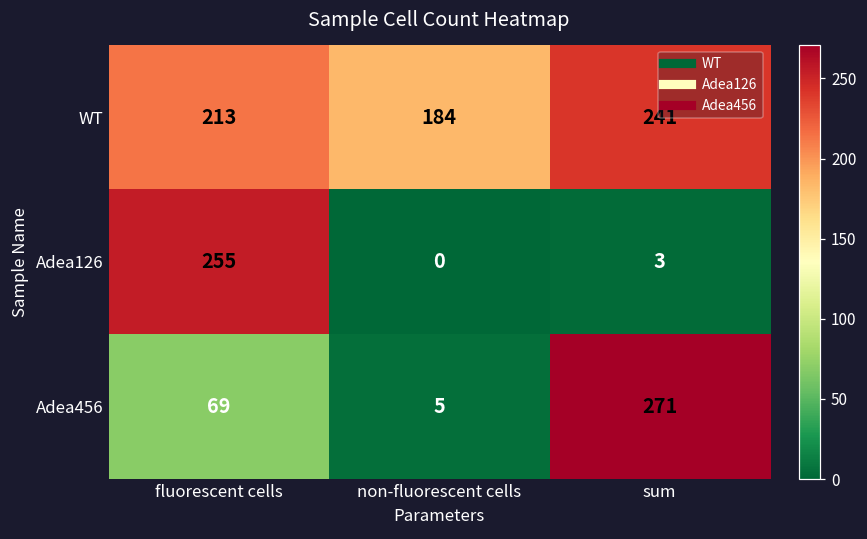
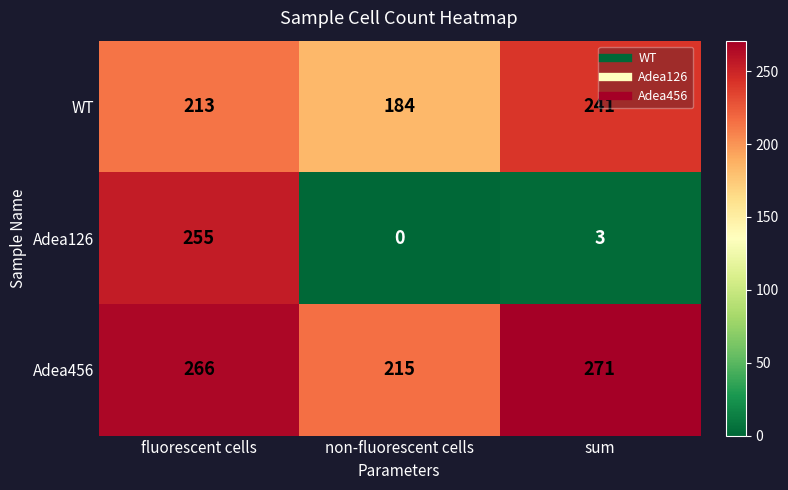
Adea456, fluorescent cells: 69 -> 266
Adea456, non-fluorescent cells: 5 -> 215
